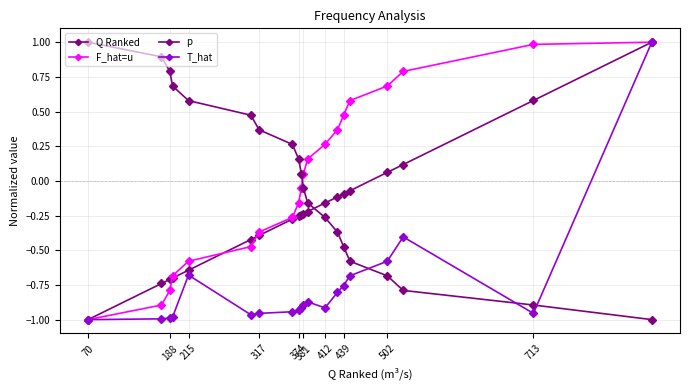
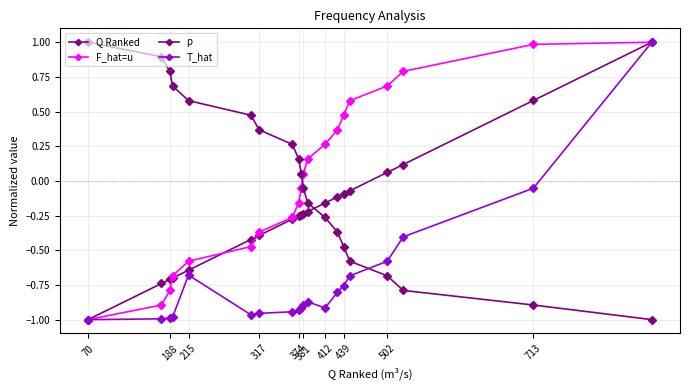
T_hat, 713: -0.95 -> -0.05
